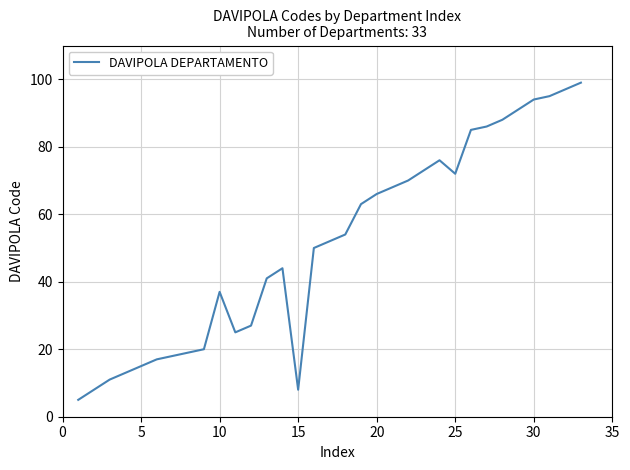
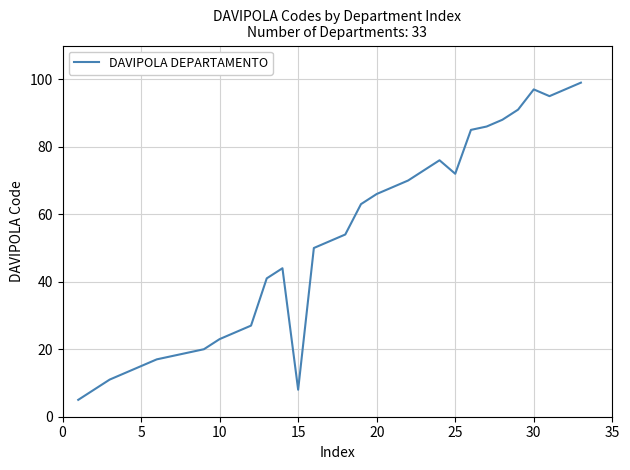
10: 37 -> 23
30: 94 -> 97
